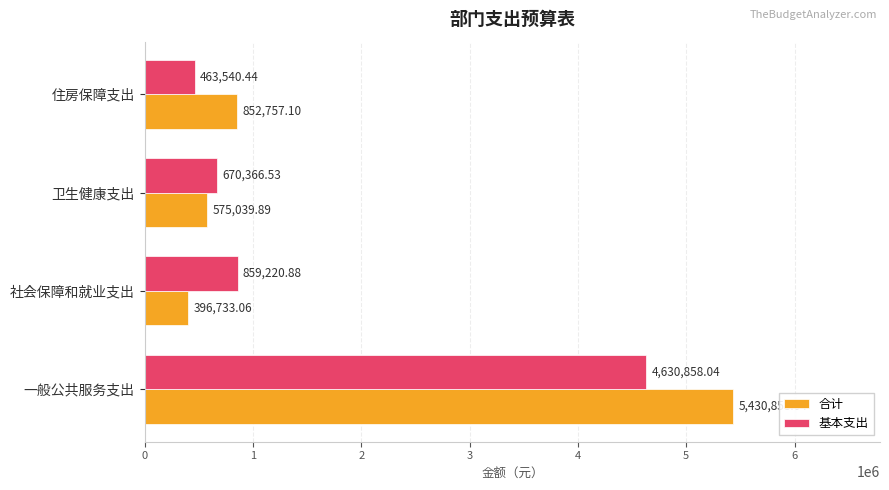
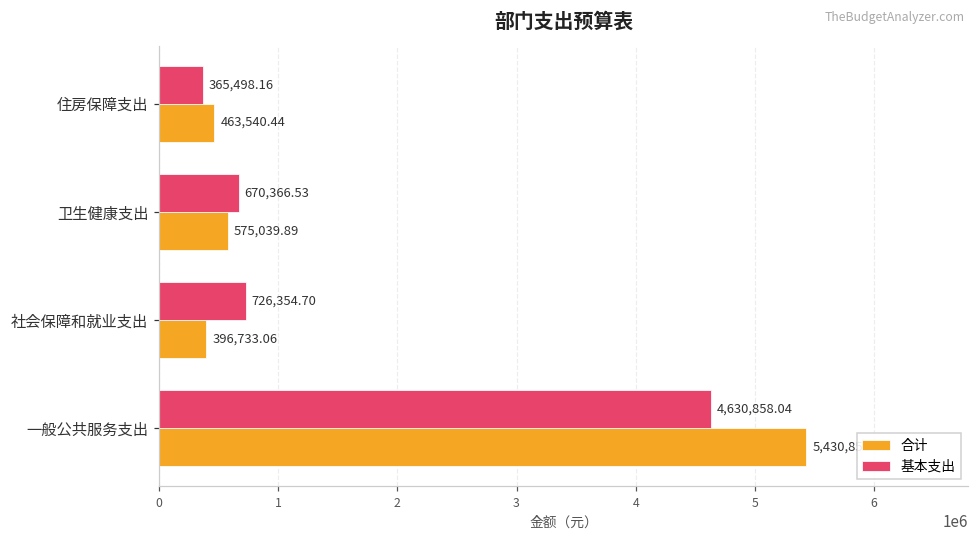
基本支出, 住房保障支出: 463,540.44 -> 365,498.16
合计, 住房保障支出: 852,757.10 -> 463,540.44
基本支出, 社会保障和就业支出: 859,220.88 -> 726,354.70
